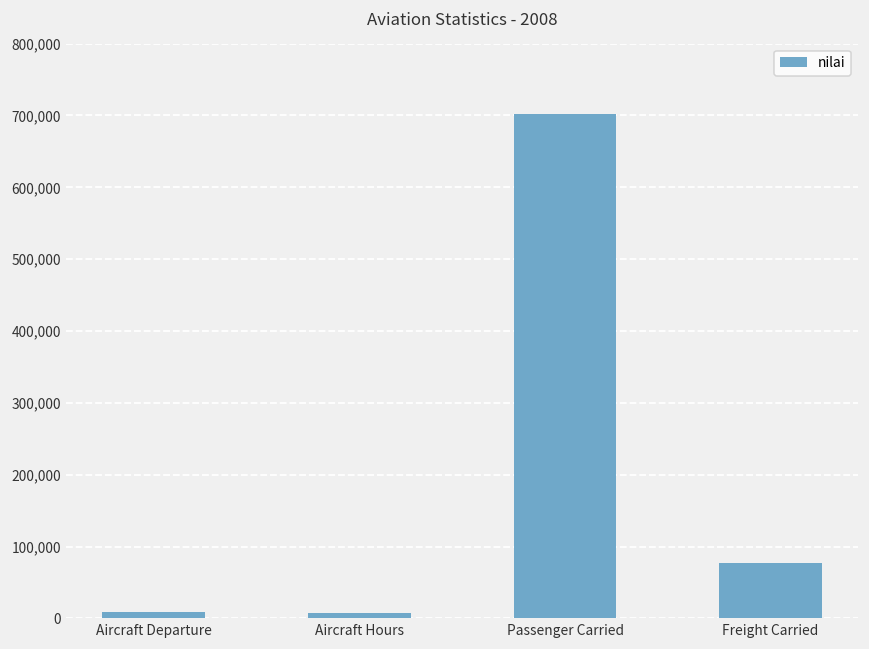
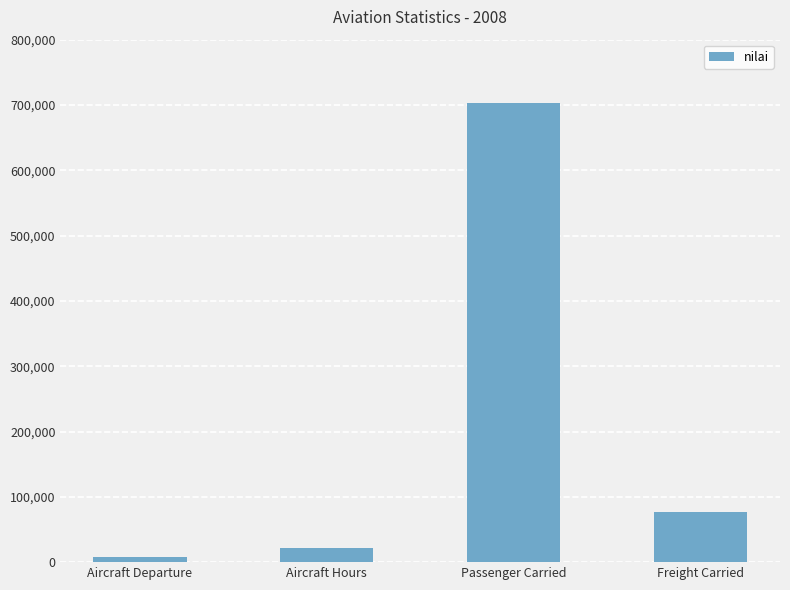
Aircraft Hours: 10,000 -> 20,000
